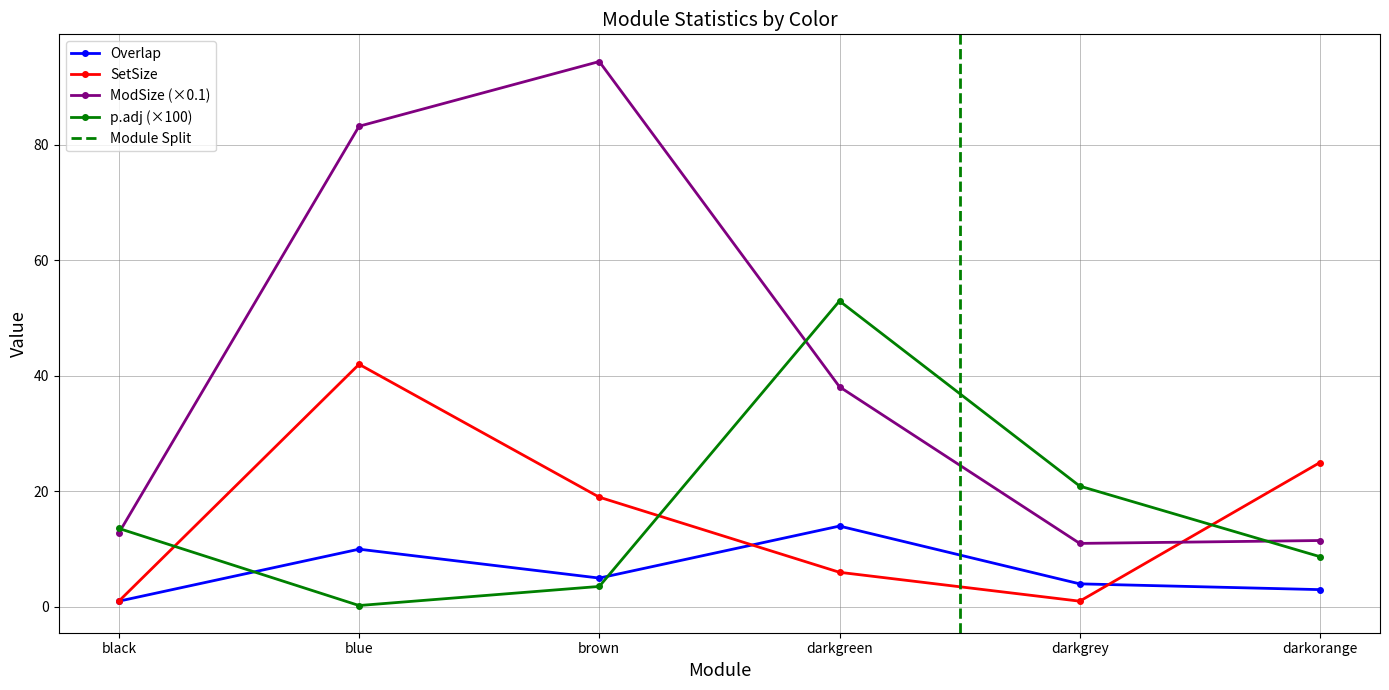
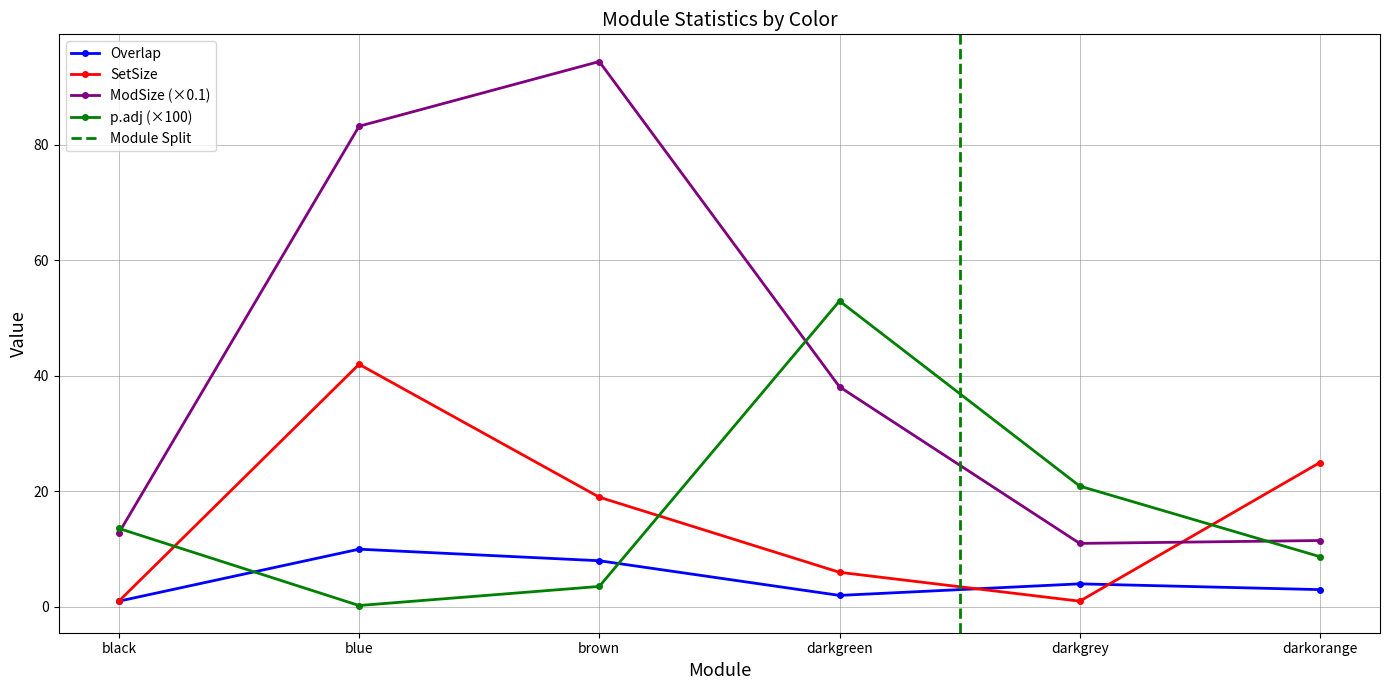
Overlap, brown: 5 -> 8
Overlap, darkgreen: 14 -> 2
